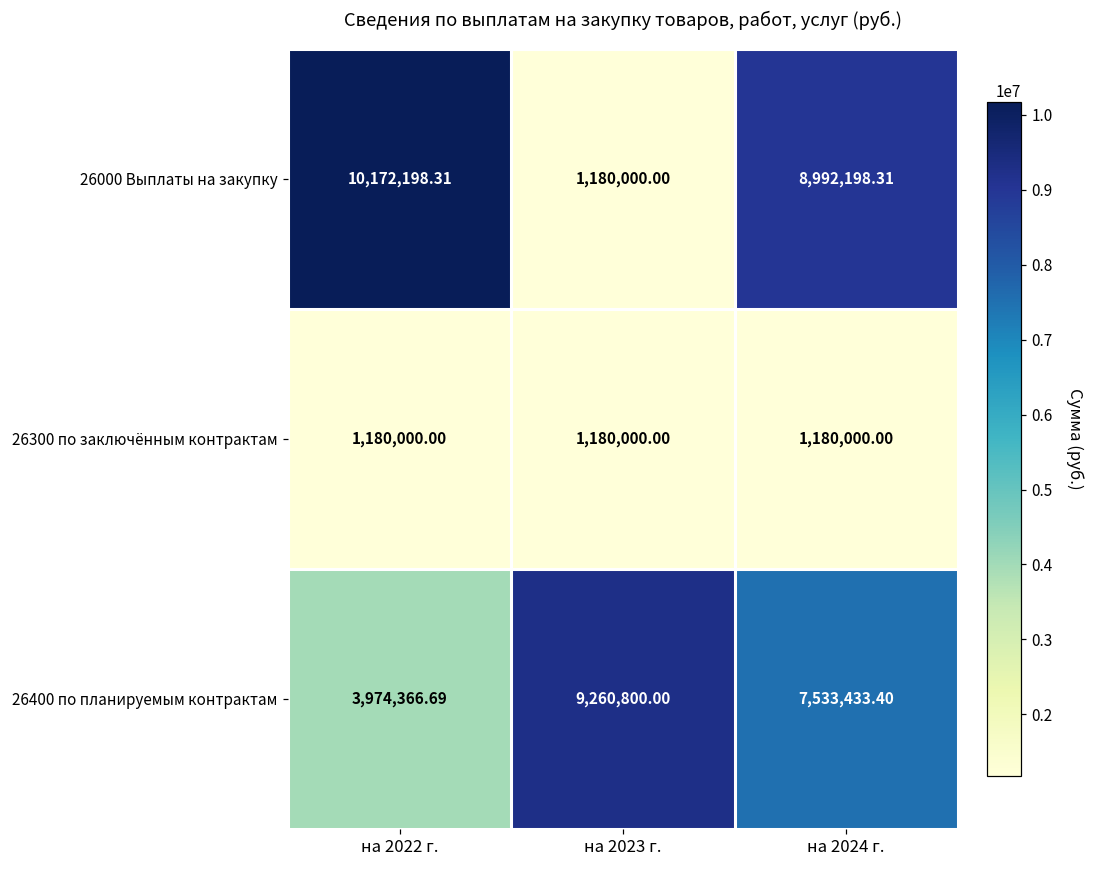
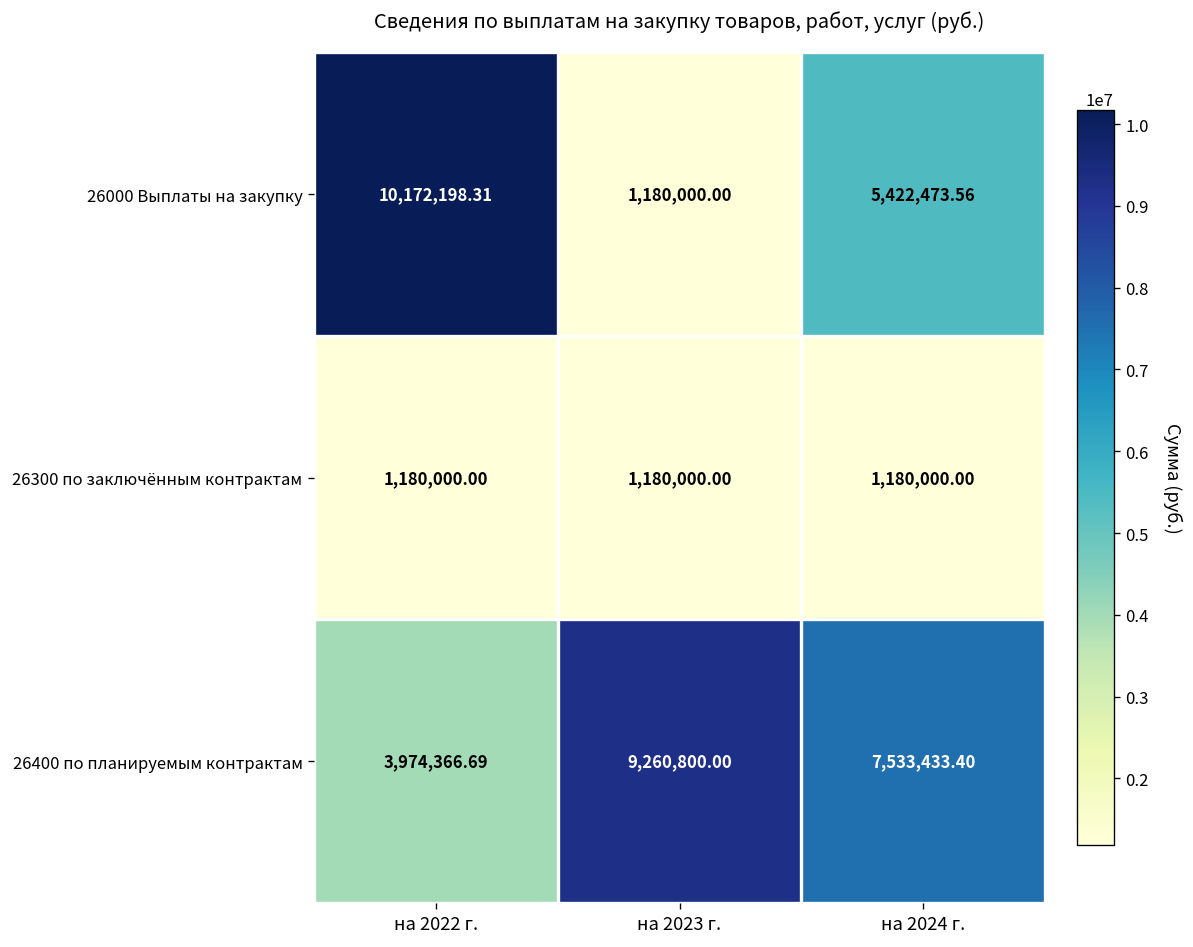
26000 Выплаты на закупку, на 2024 г.: 8,992,198.31 -> 5,422,473.56
